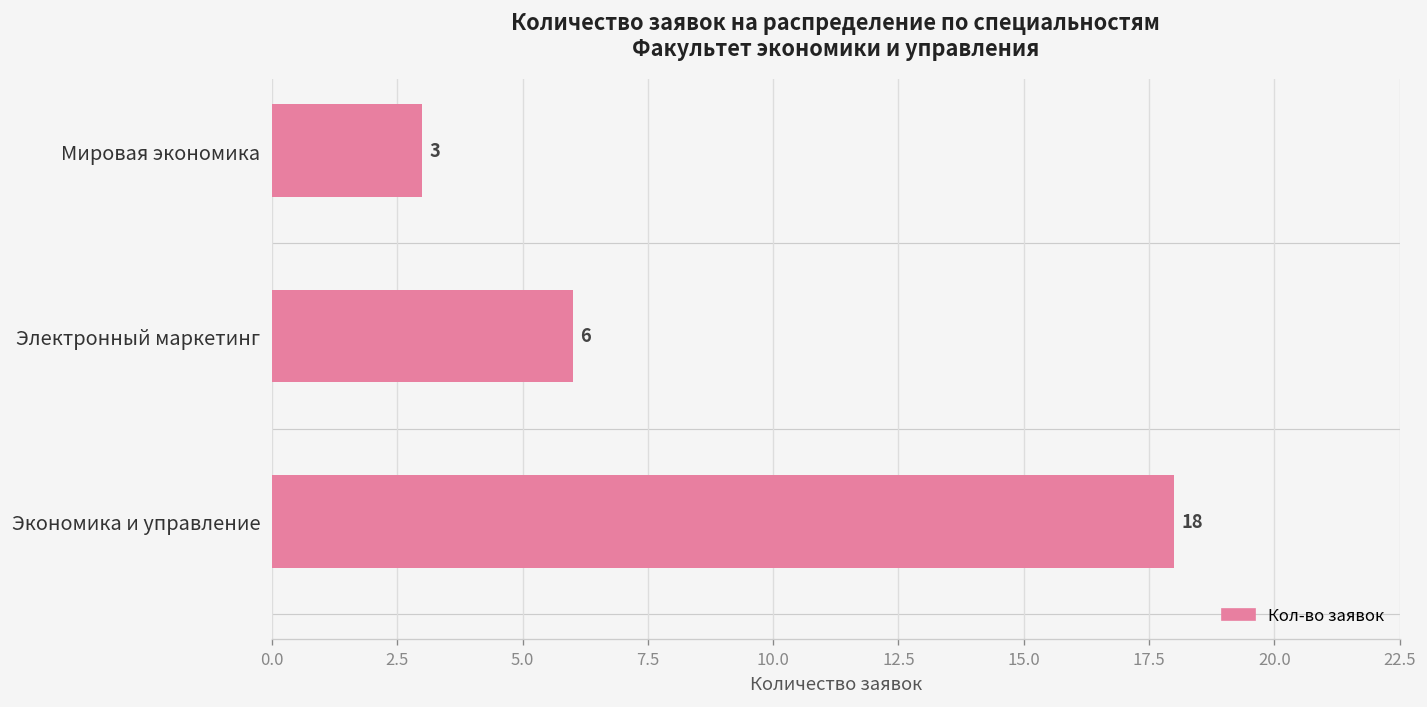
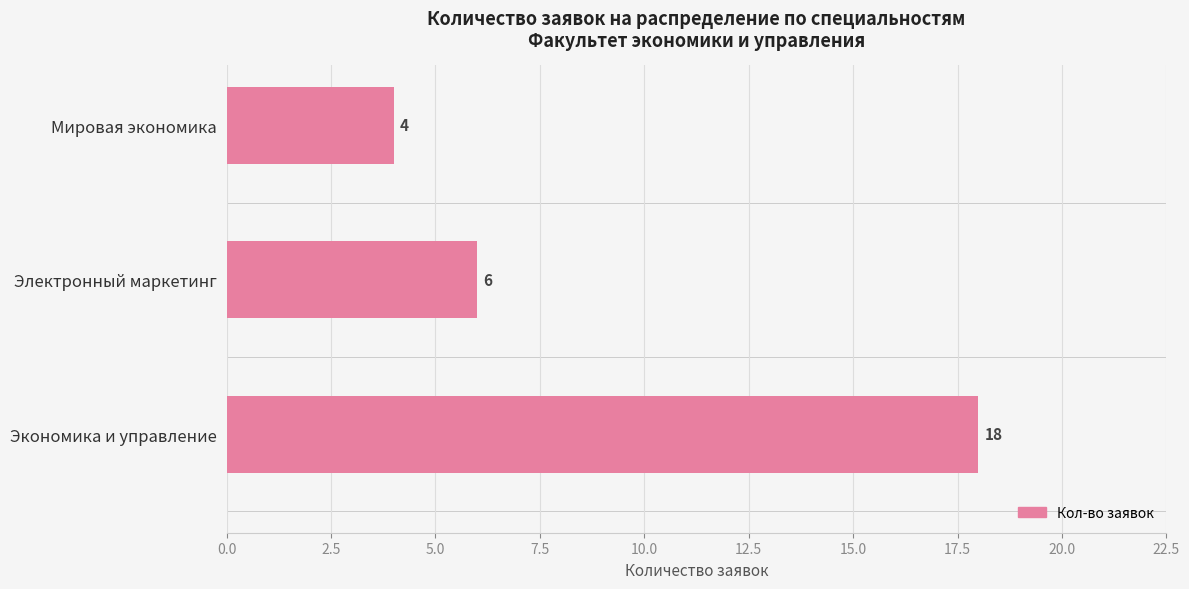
Мировая экономика: 3 -> 4
